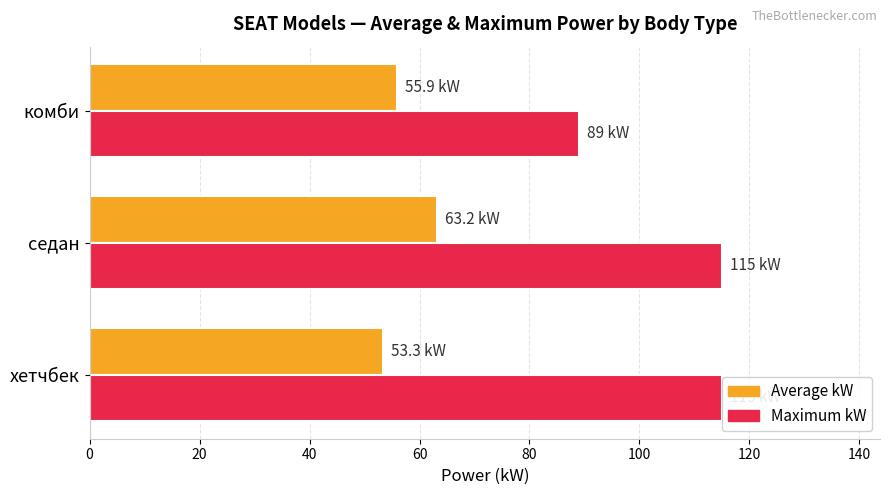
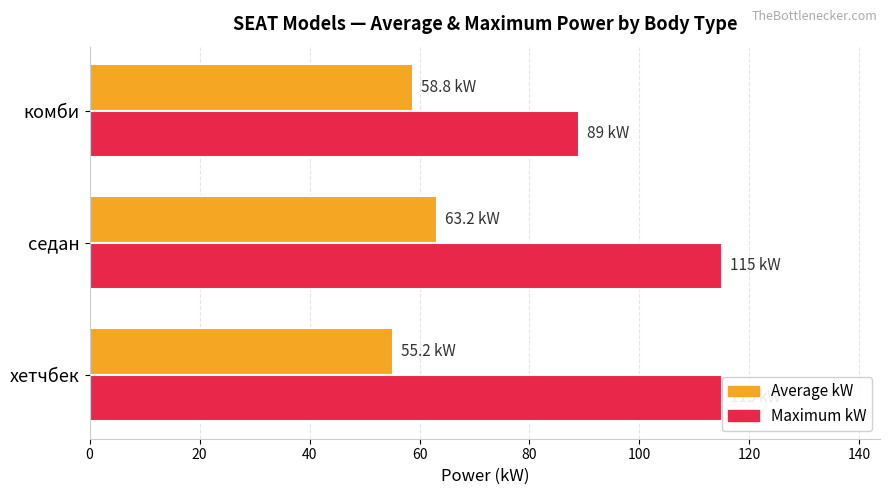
Average kW, комби: 55.9 -> 58.8
Average kW, хетчбек: 53.3 -> 55.2
